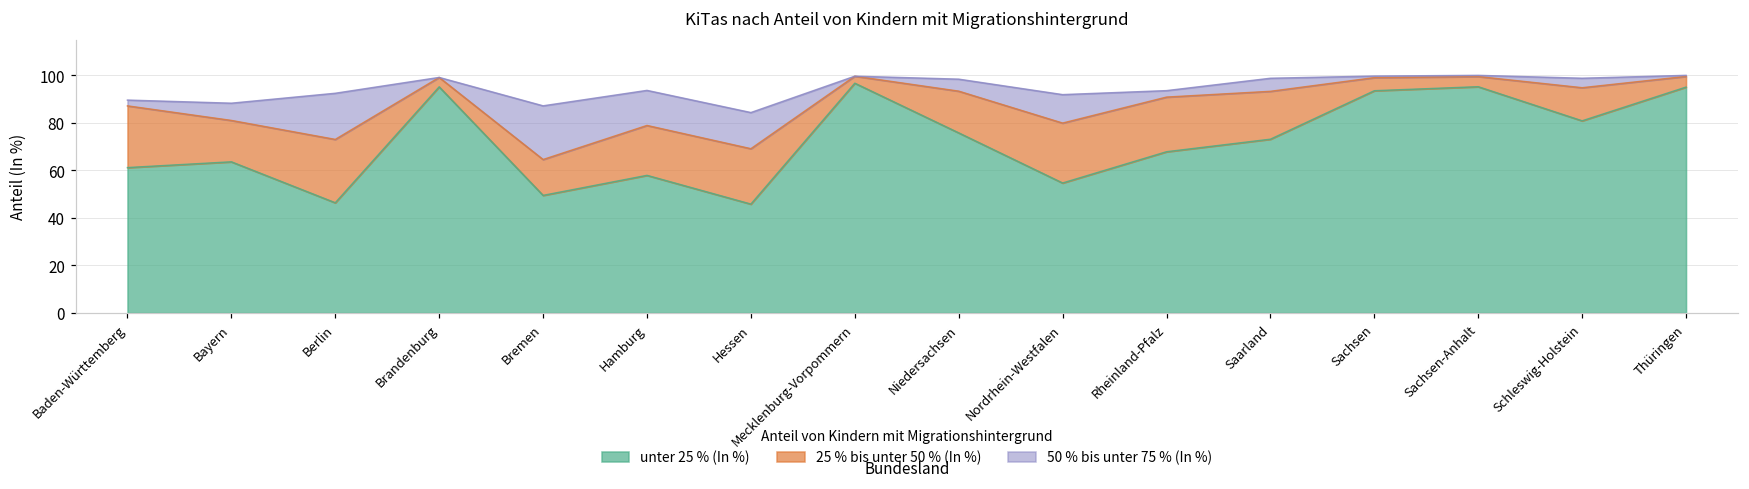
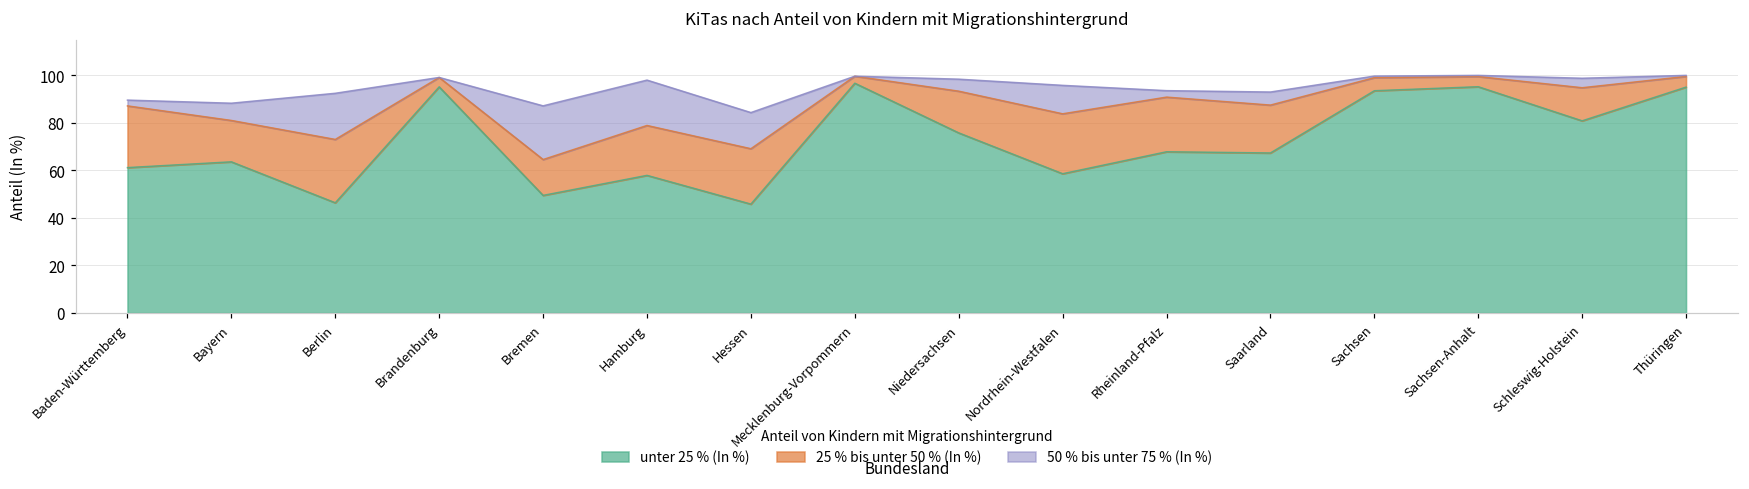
50 % bis unter 75 % (In %), Hamburg: 15 -> 19
unter 25 % (In %), Nordrhein-Westfalen: 55 -> 59
unter 25 % (In %), Saarland: 73 -> 67
